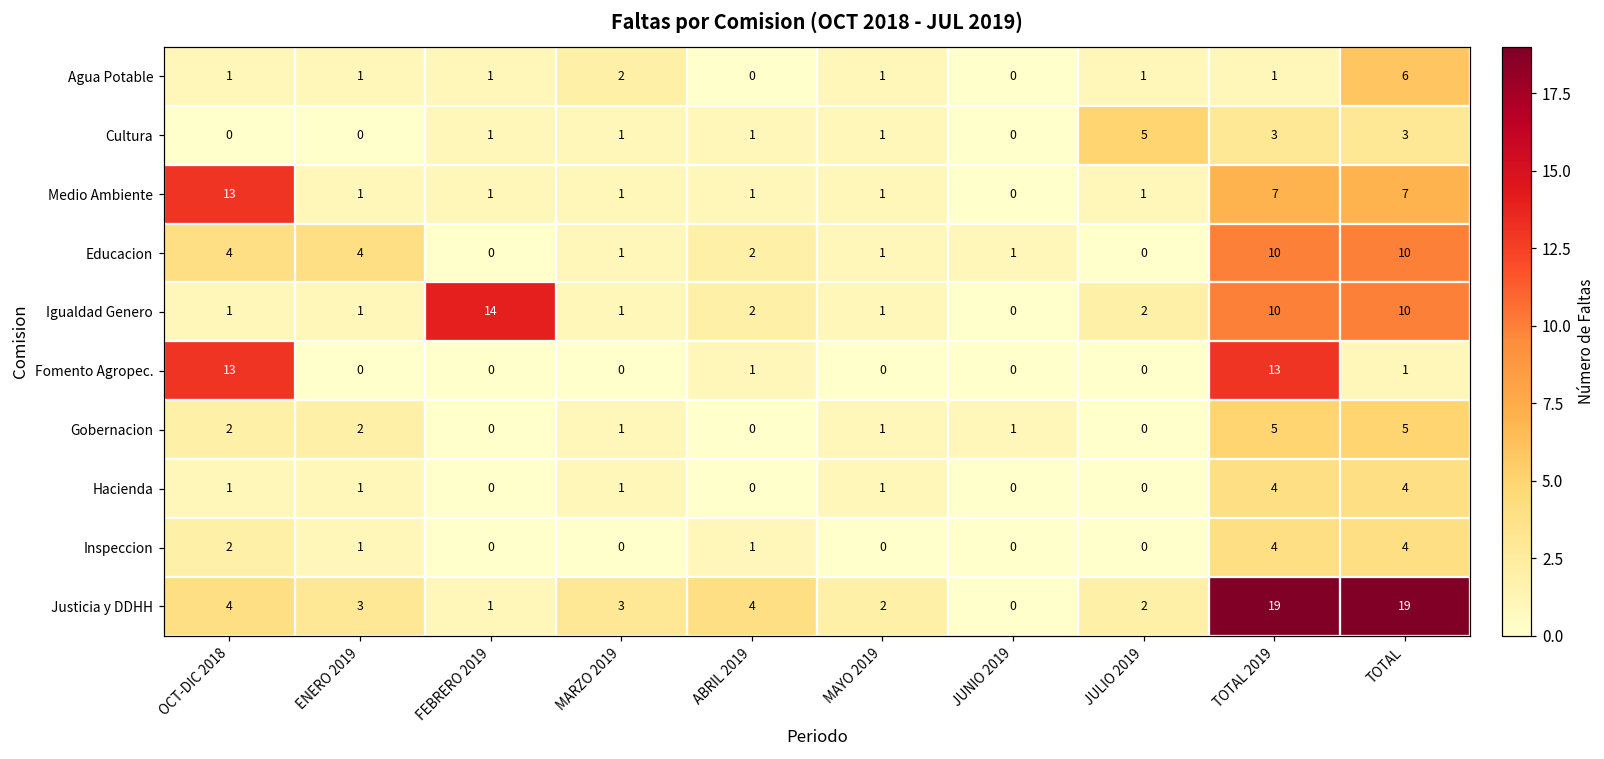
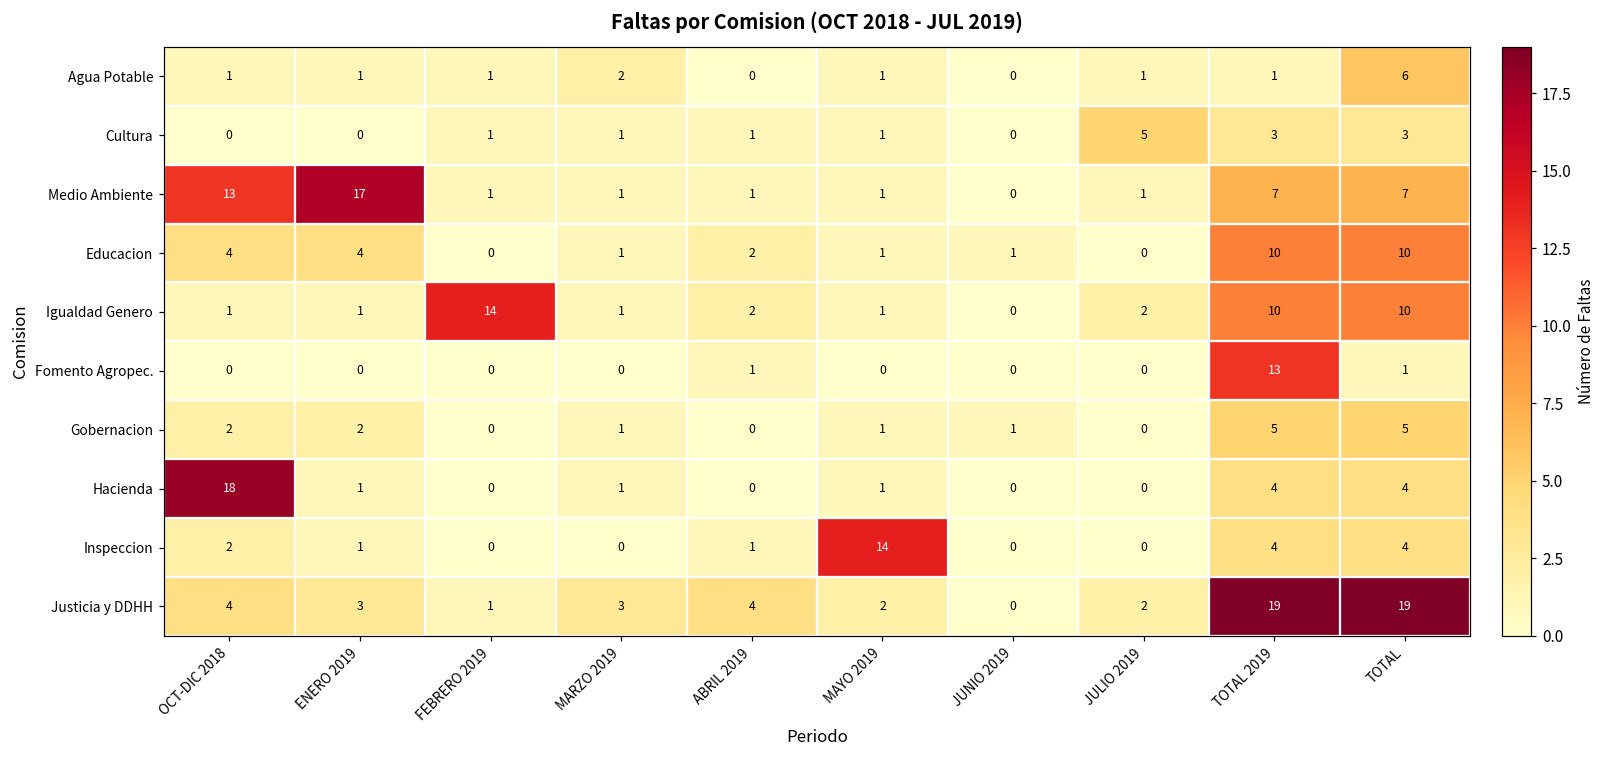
Medio Ambiente, ENERO 2019: 1 -> 17
Fomento Agropec., OCT-DIC 2018: 13 -> 0
Hacienda, OCT-DIC 2018: 1 -> 18
Inspeccion, MAYO 2019: 0 -> 14
